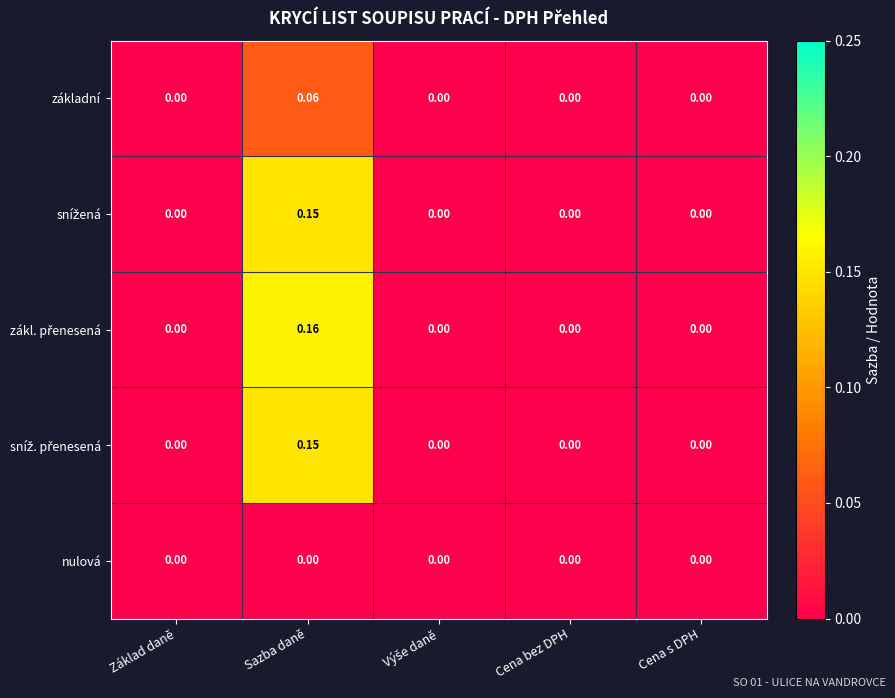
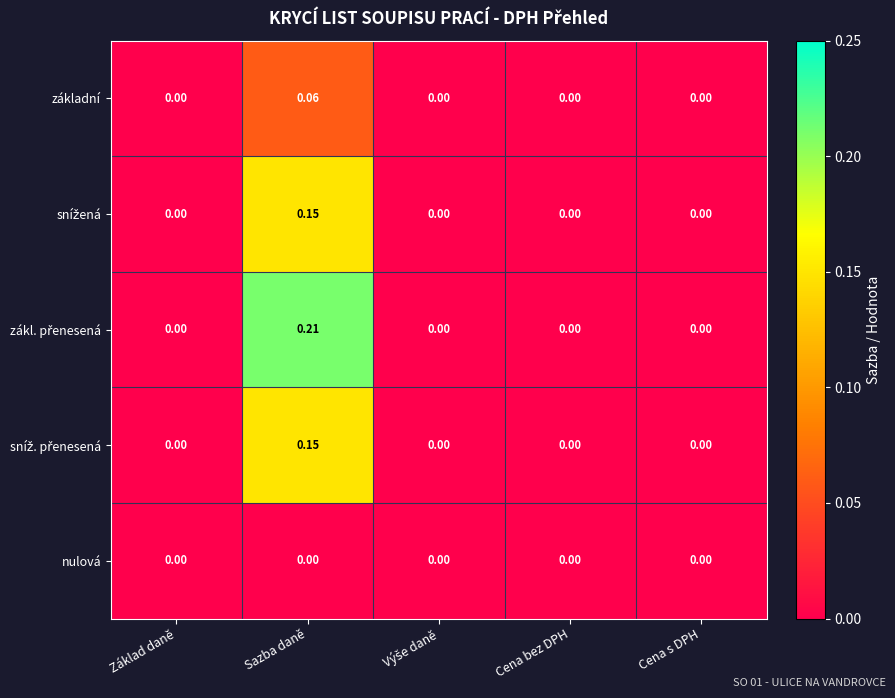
zákl. přenesená, Sazba daně: 0.16 -> 0.21
